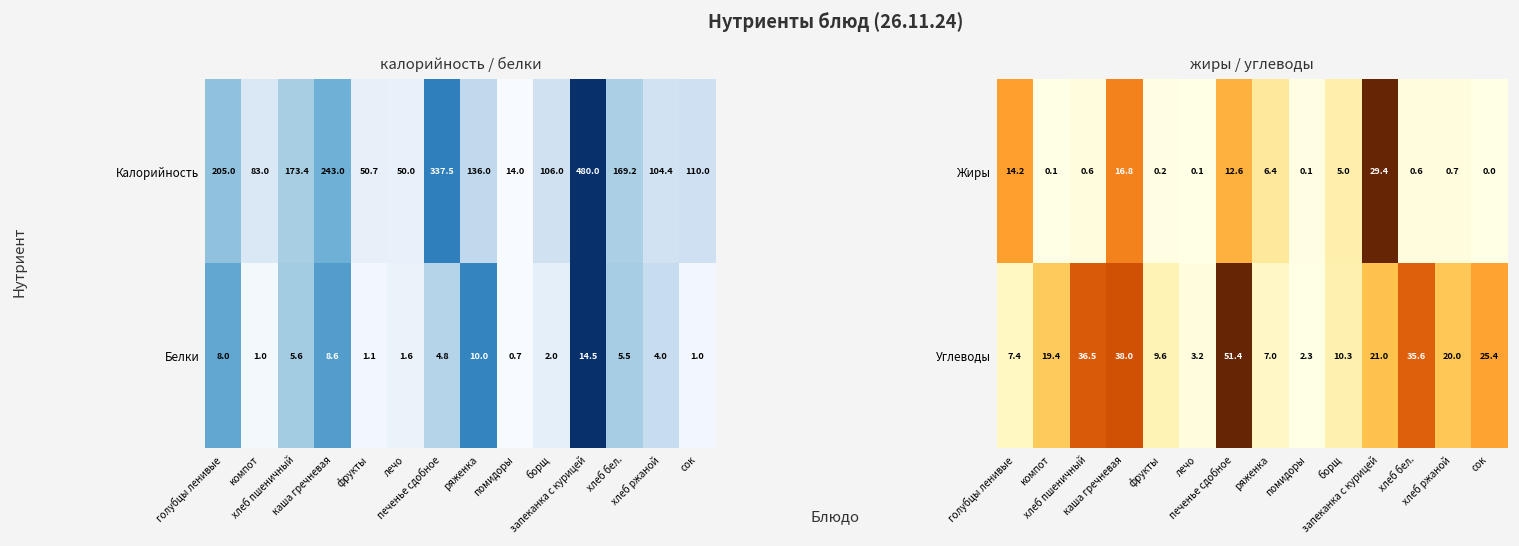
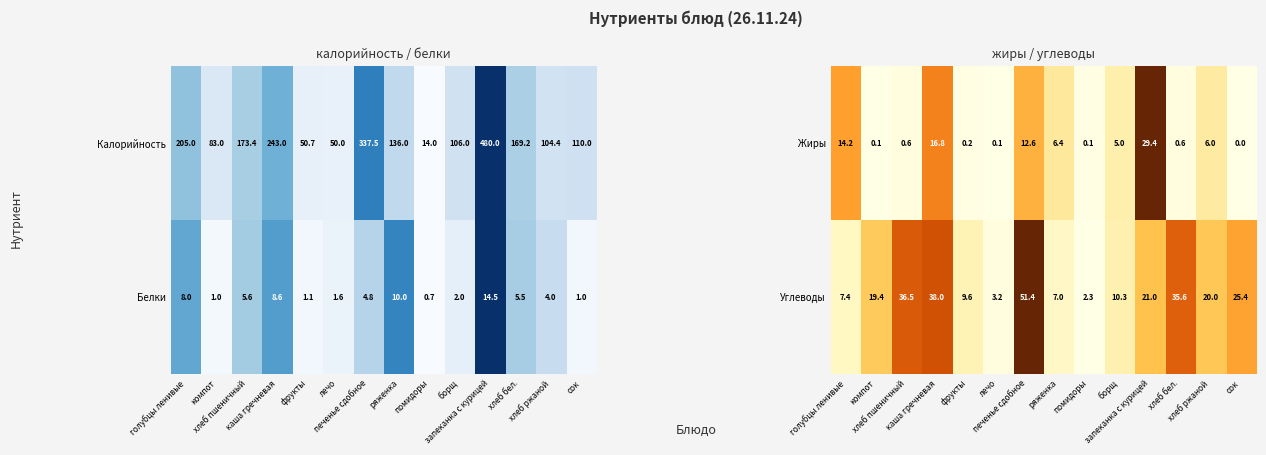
жиры / углеводы, Жиры, хлеб ржаной: 0.7 -> 6.0
